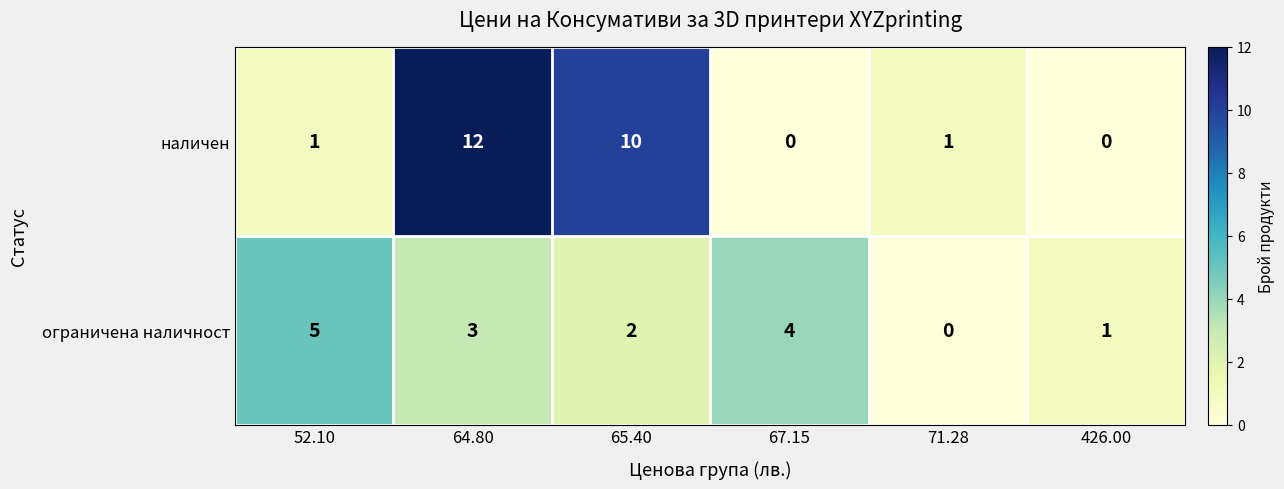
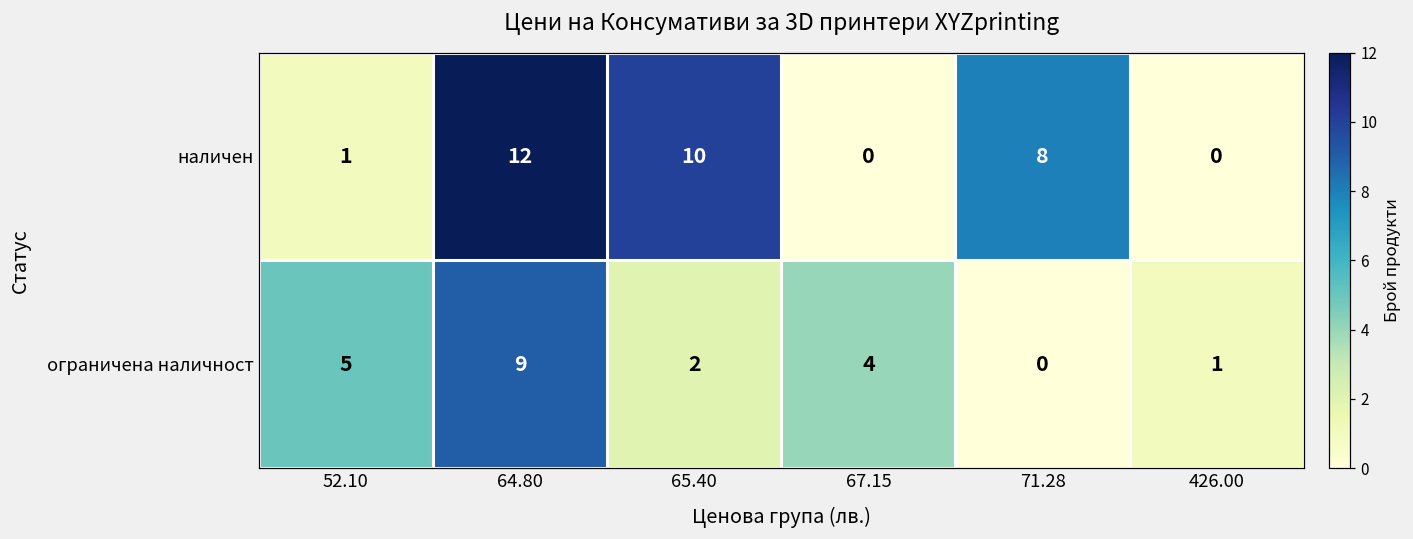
наличен, 71.28: 1 -> 8
ограничена наличност, 64.80: 3 -> 9
